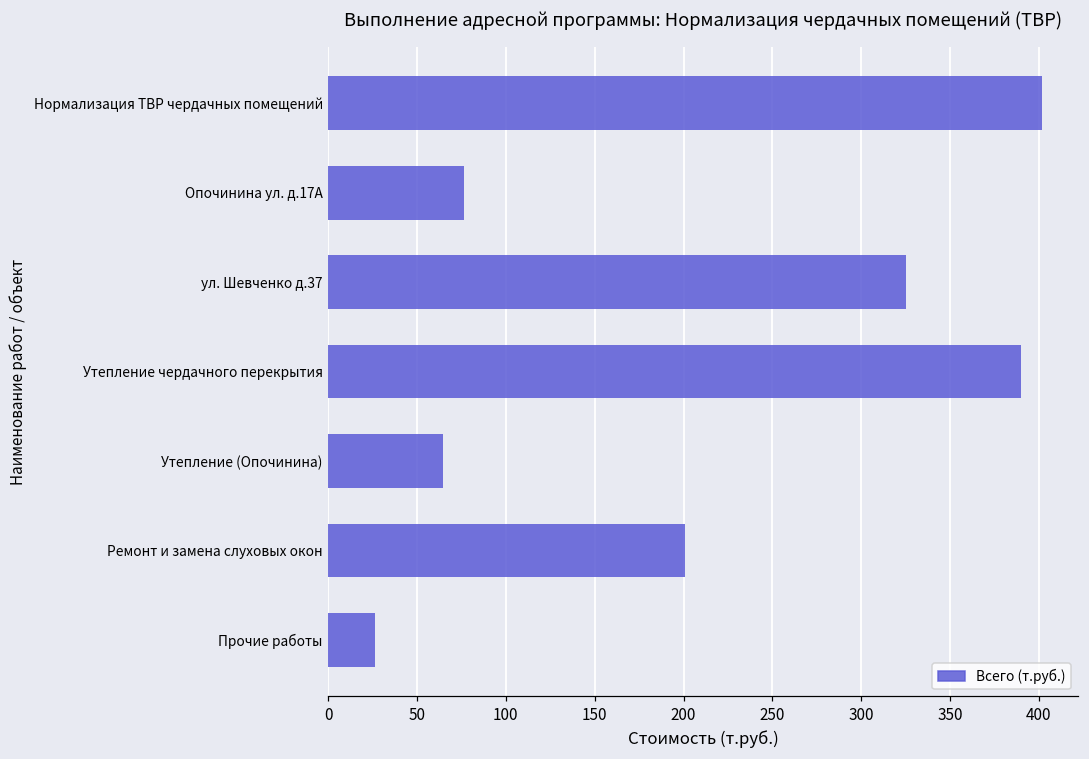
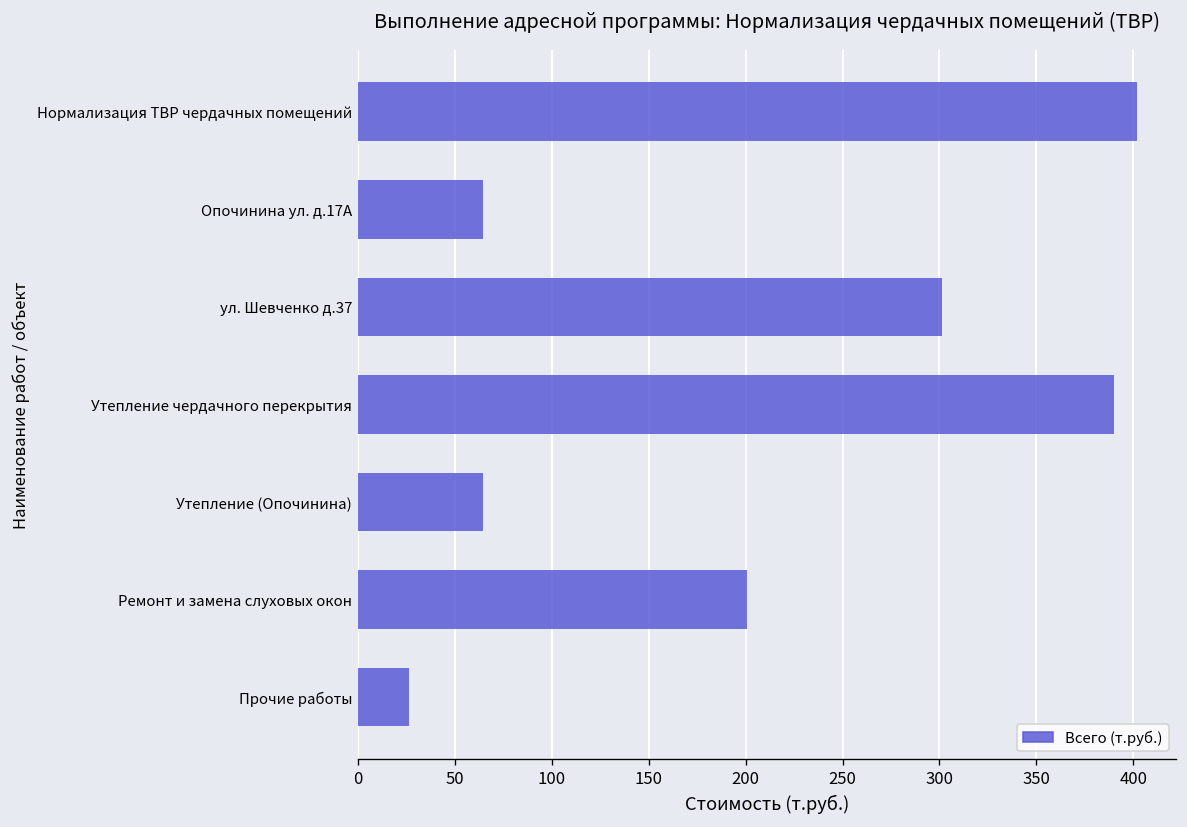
Опочинина ул. д.17А: 77 -> 64
ул. Шевченко д.37: 325 -> 301
